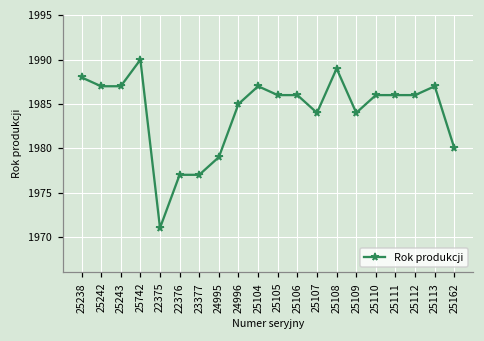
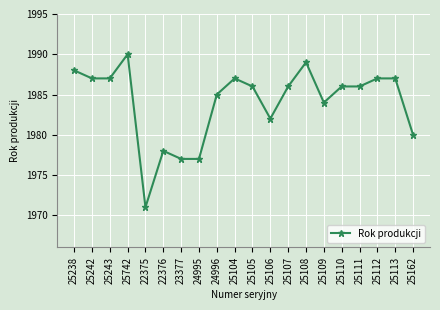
22376: 1977 -> 1978
24995: 1979 -> 1977
25106: 1986 -> 1982
25107: 1984 -> 1986
25112: 1986 -> 1987
